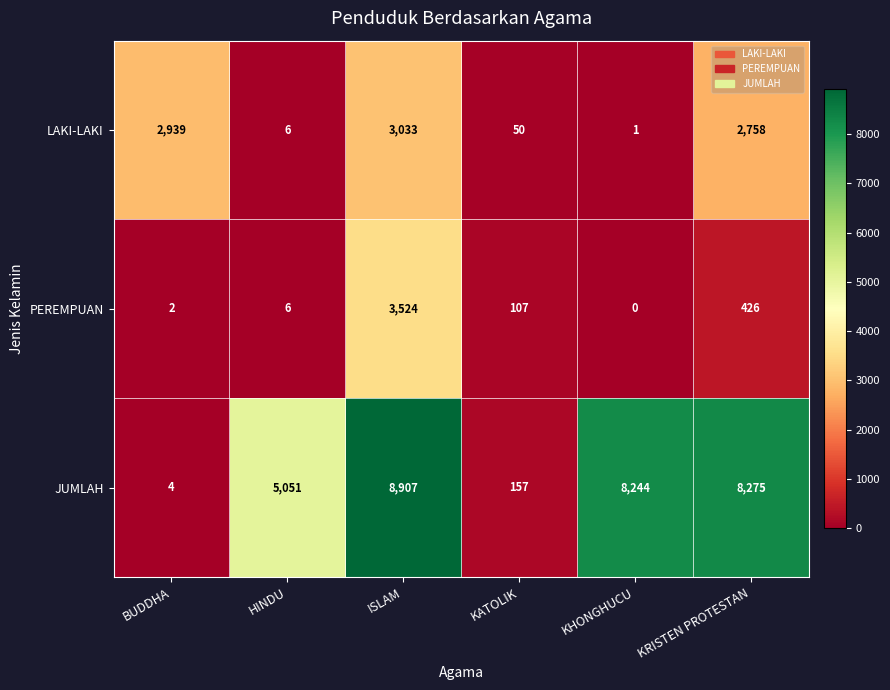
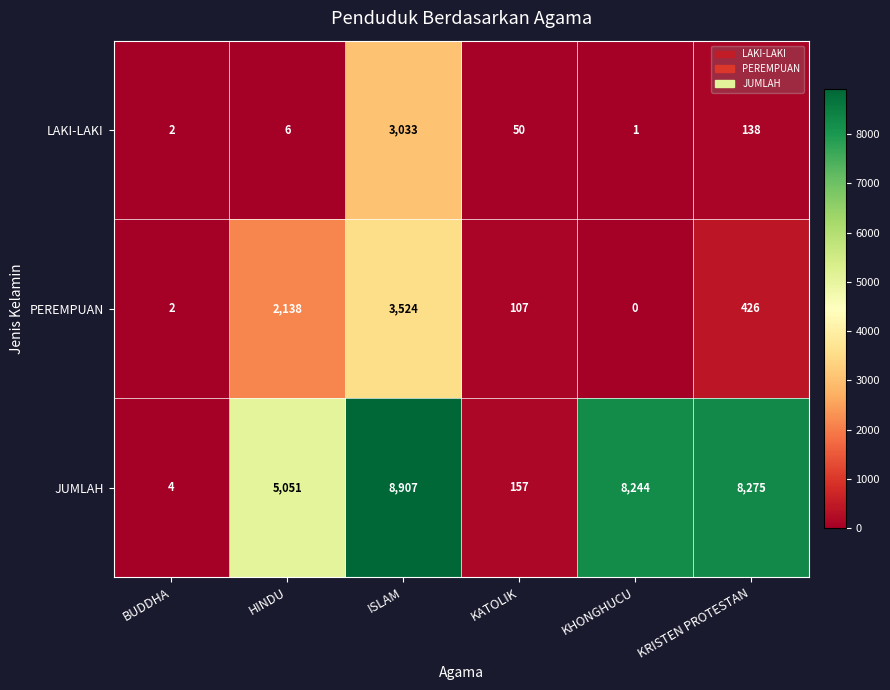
LAKI-LAKI, BUDDHA: 2,939 -> 2
LAKI-LAKI, KRISTEN PROTESTAN: 2,758 -> 138
PEREMPUAN, HINDU: 6 -> 2,138
